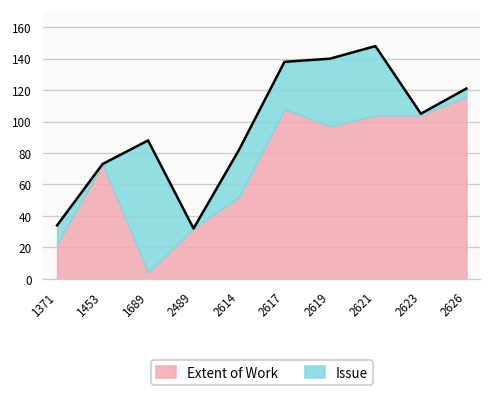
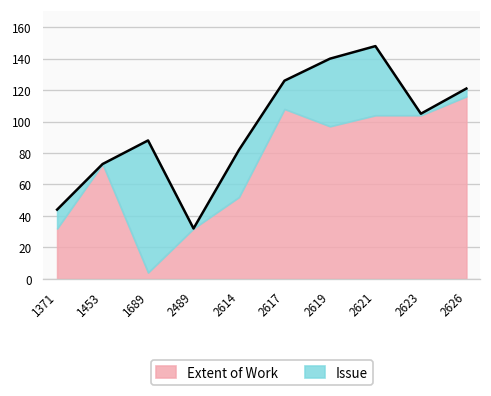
Extent of Work, 1371: 22 -> 32
Issue, 2617: 30 -> 18
